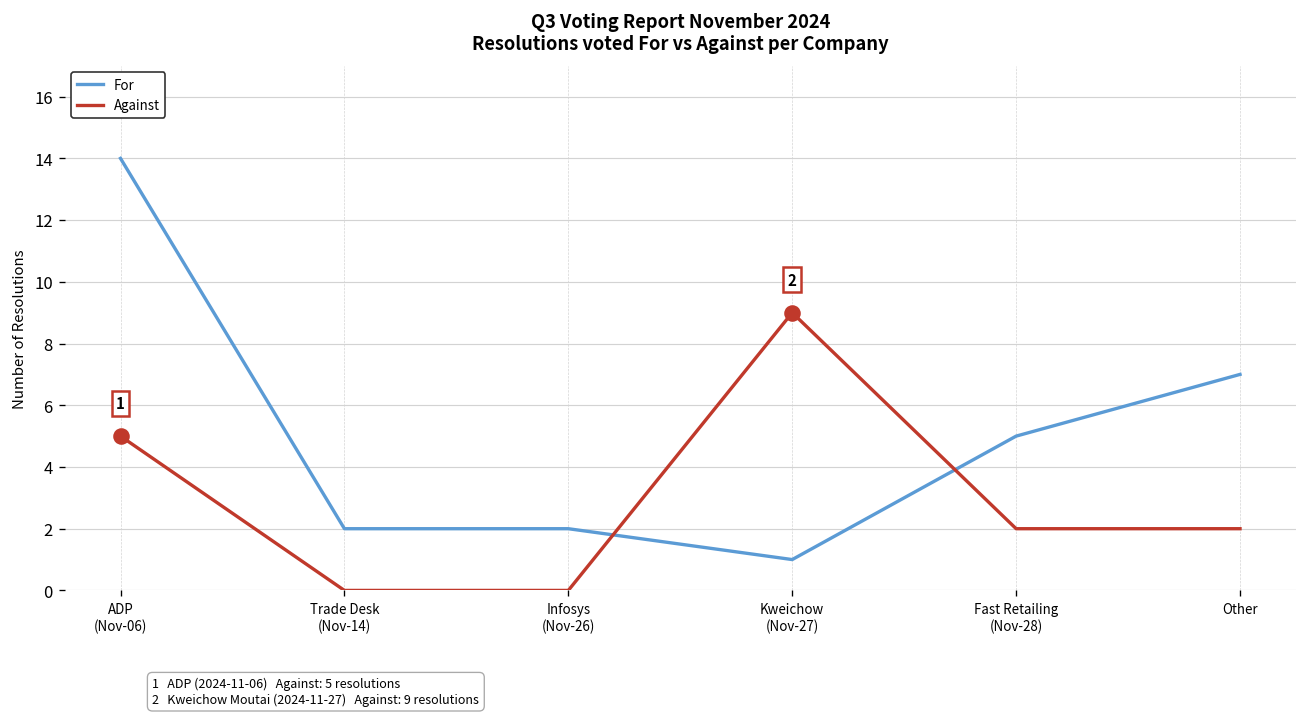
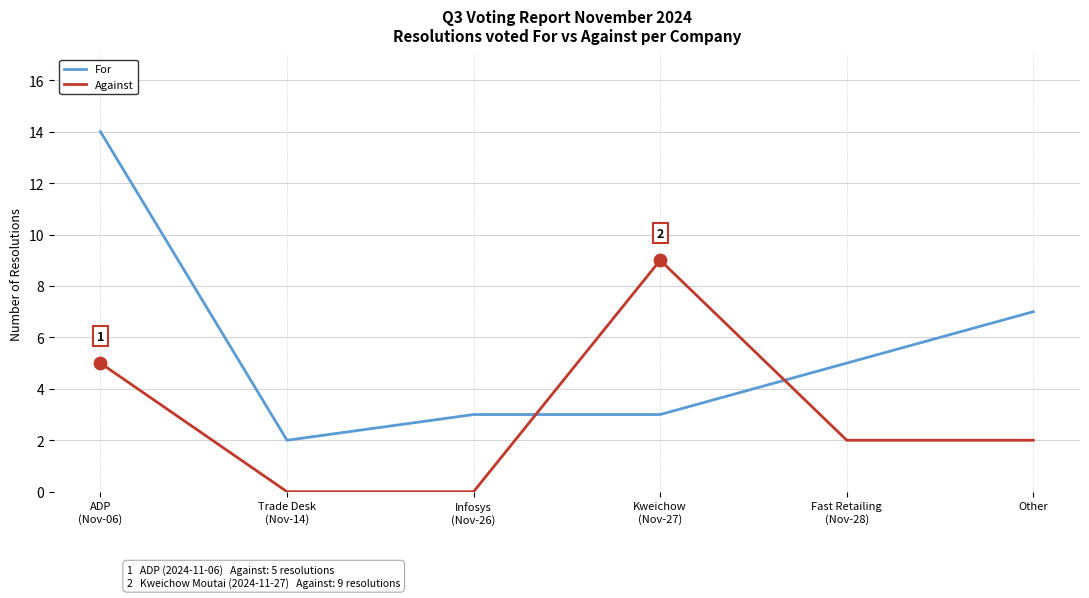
For, Infosys (Nov-26): 2 -> 3
For, Kweichow (Nov-27): 1 -> 3
